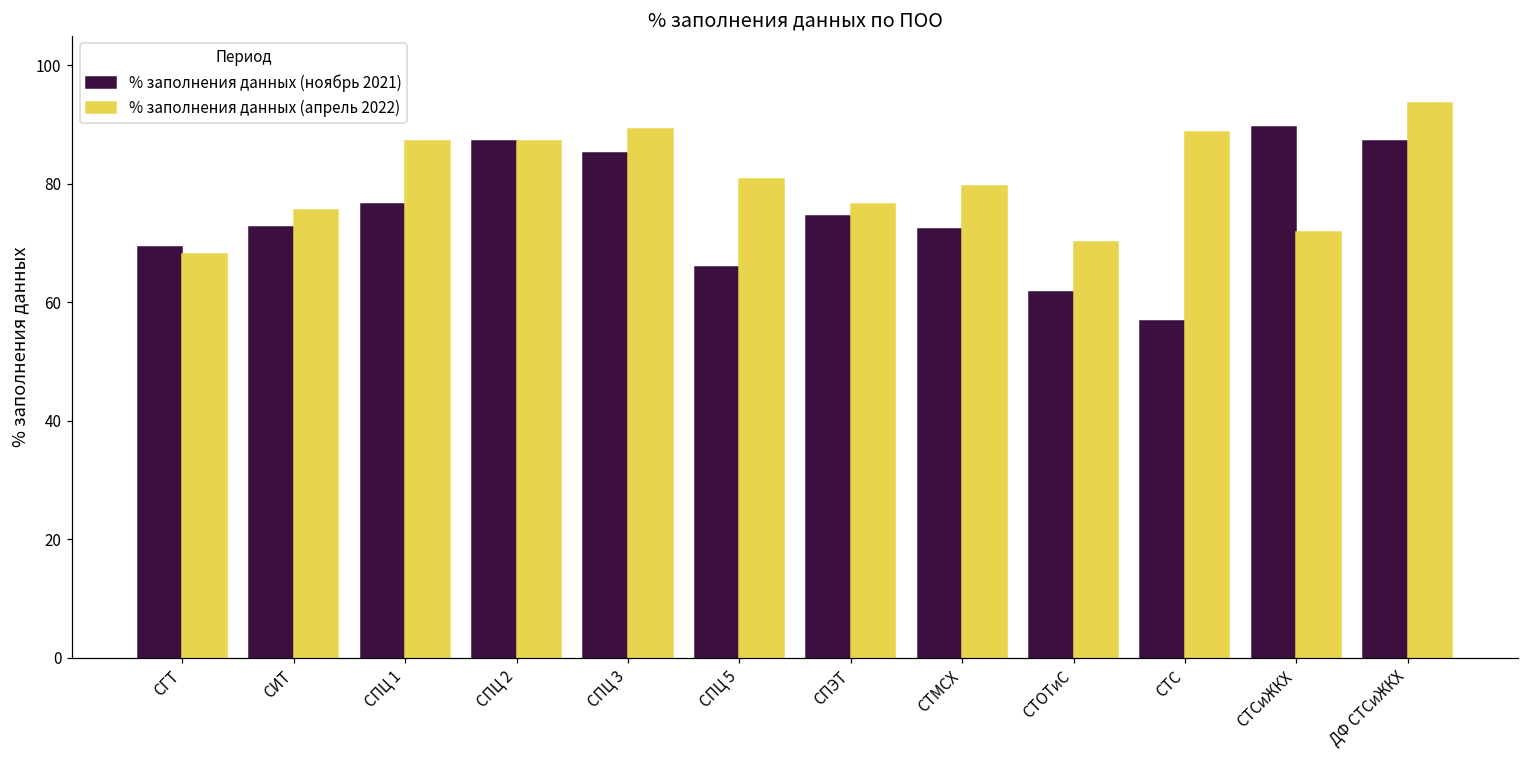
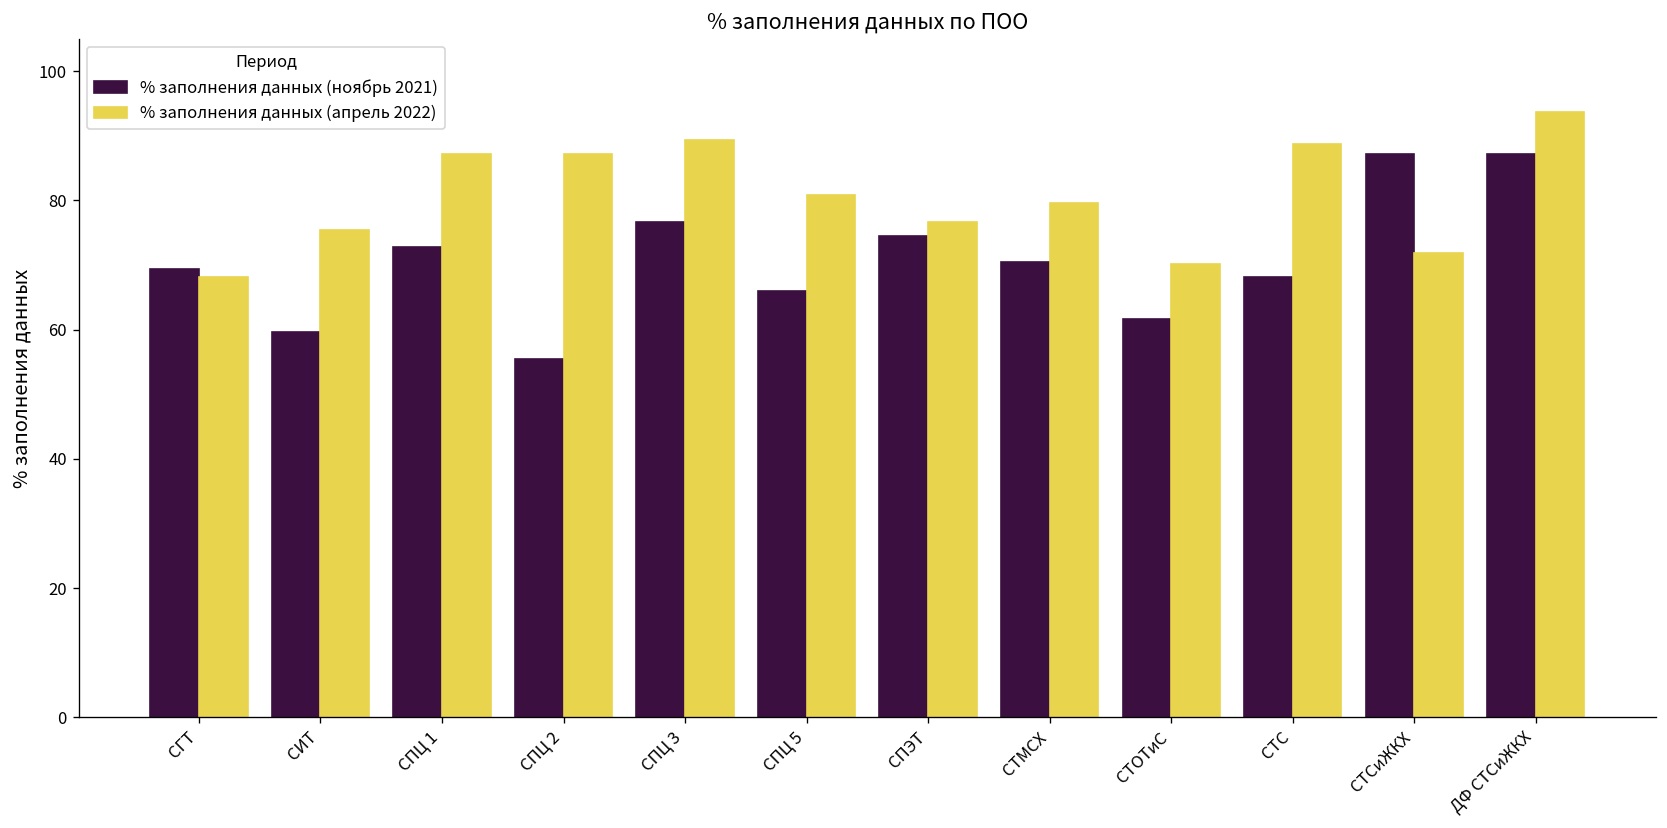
% заполнения данных (ноябрь 2021), СИТ: 73 -> 60
% заполнения данных (ноябрь 2021), СПЦ 1: 77 -> 73
% заполнения данных (ноябрь 2021), СПЦ 2: 87 -> 55
% заполнения данных (ноябрь 2021), СПЦ 3: 85 -> 77
% заполнения данных (ноябрь 2021), СТМСХ: 72 -> 70
% заполнения данных (ноябрь 2021), СТС: 57 -> 68
% заполнения данных (ноябрь 2021), СТСиЖКХ: 90 -> 87
